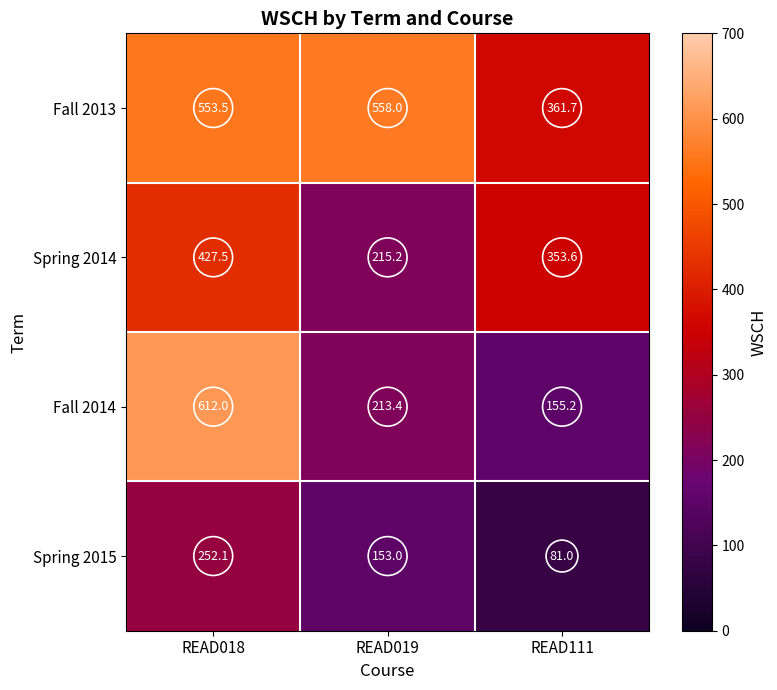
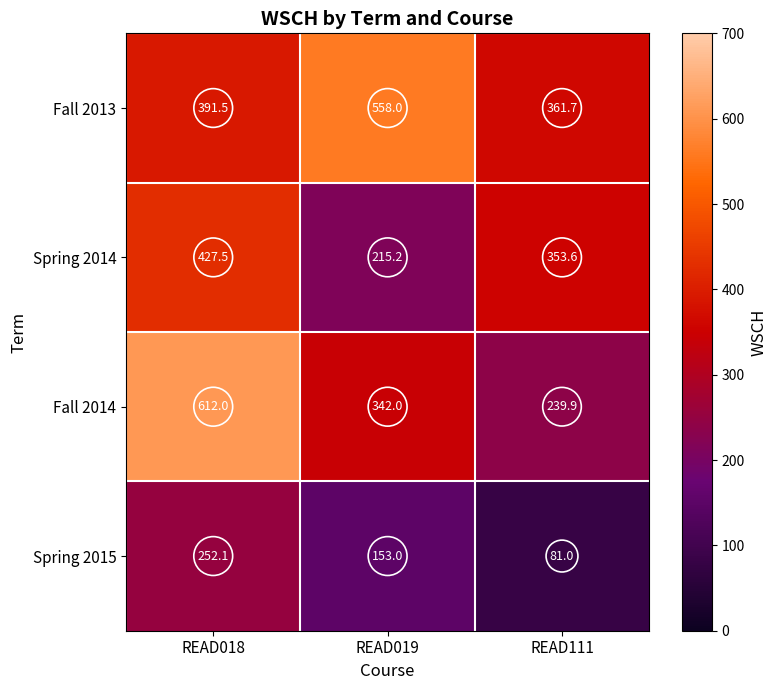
Fall 2013, READ018: 553.5 -> 391.5
Fall 2014, READ019: 213.4 -> 342.0
Fall 2014, READ111: 155.2 -> 239.9
